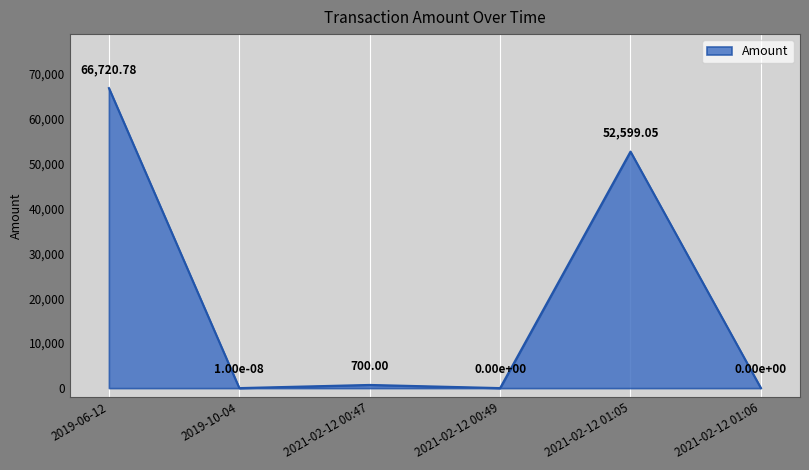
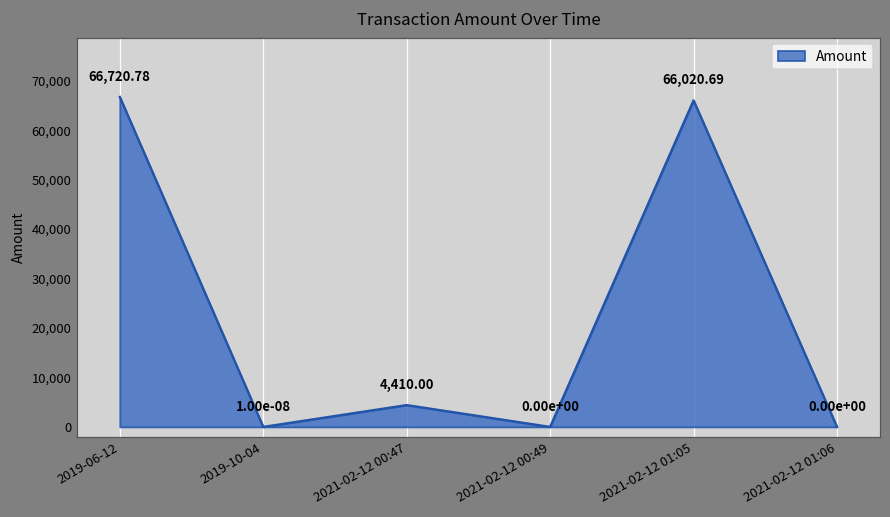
2021-02-12 00:47: 700.00 -> 4,410.00
2021-02-12 01:05: 52,599.05 -> 66,020.69
